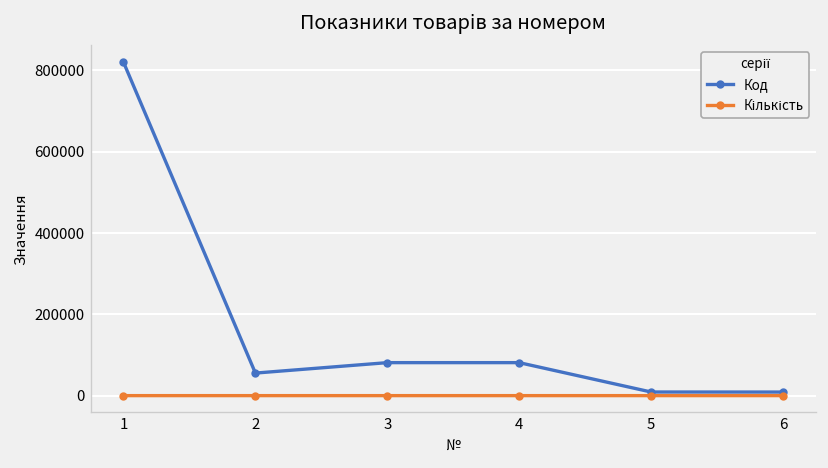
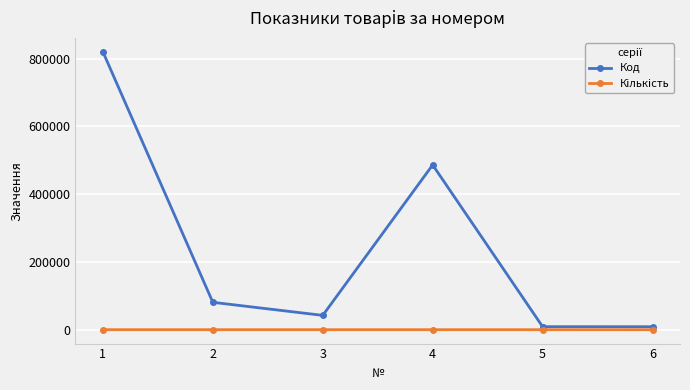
Код, 2: 60000 -> 80000
Код, 3: 80000 -> 40000
Код, 4: 80000 -> 490000
